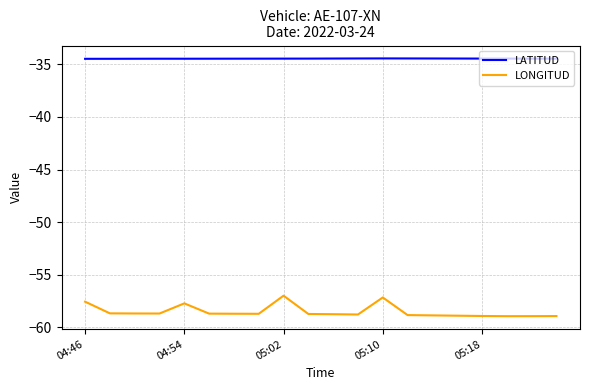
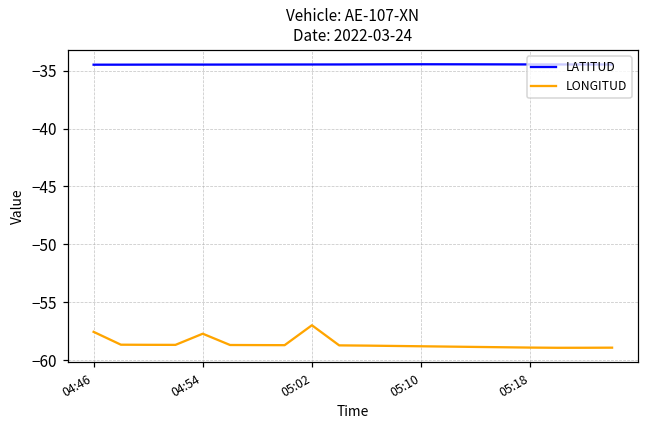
LONGITUD, 05:10: -57.2 -> -58.8
